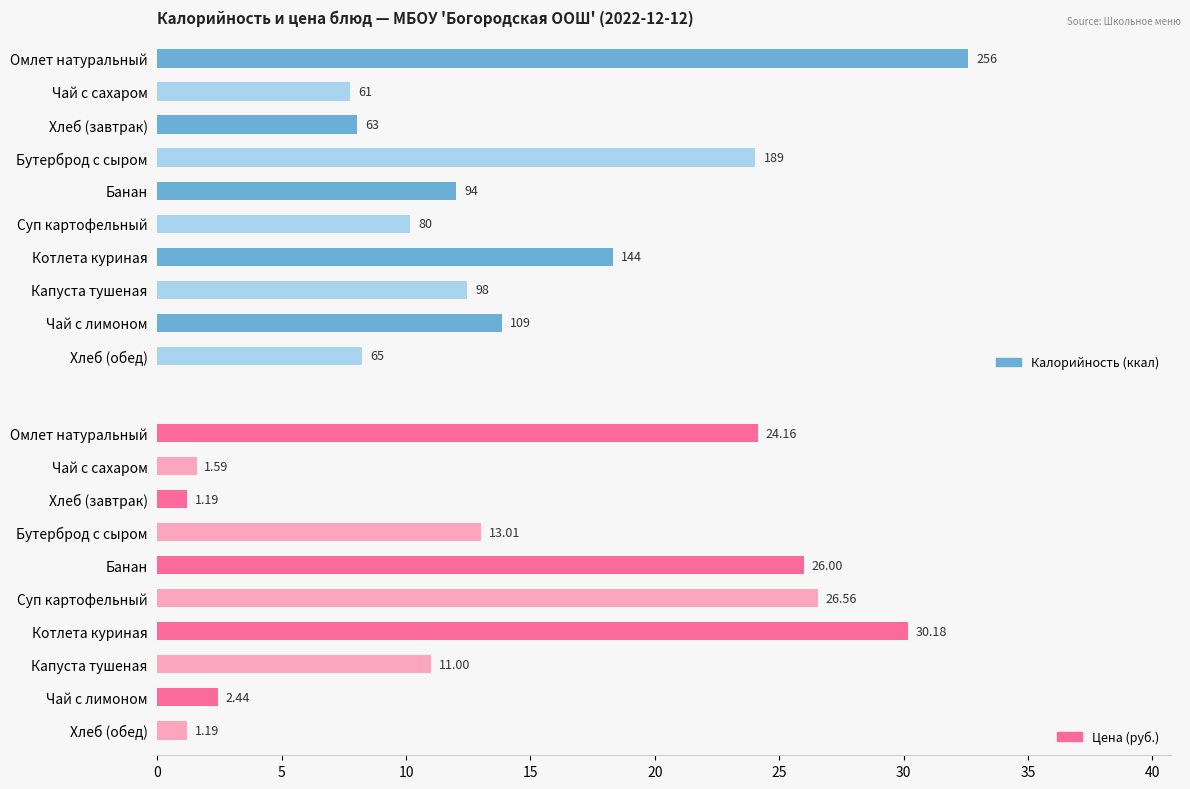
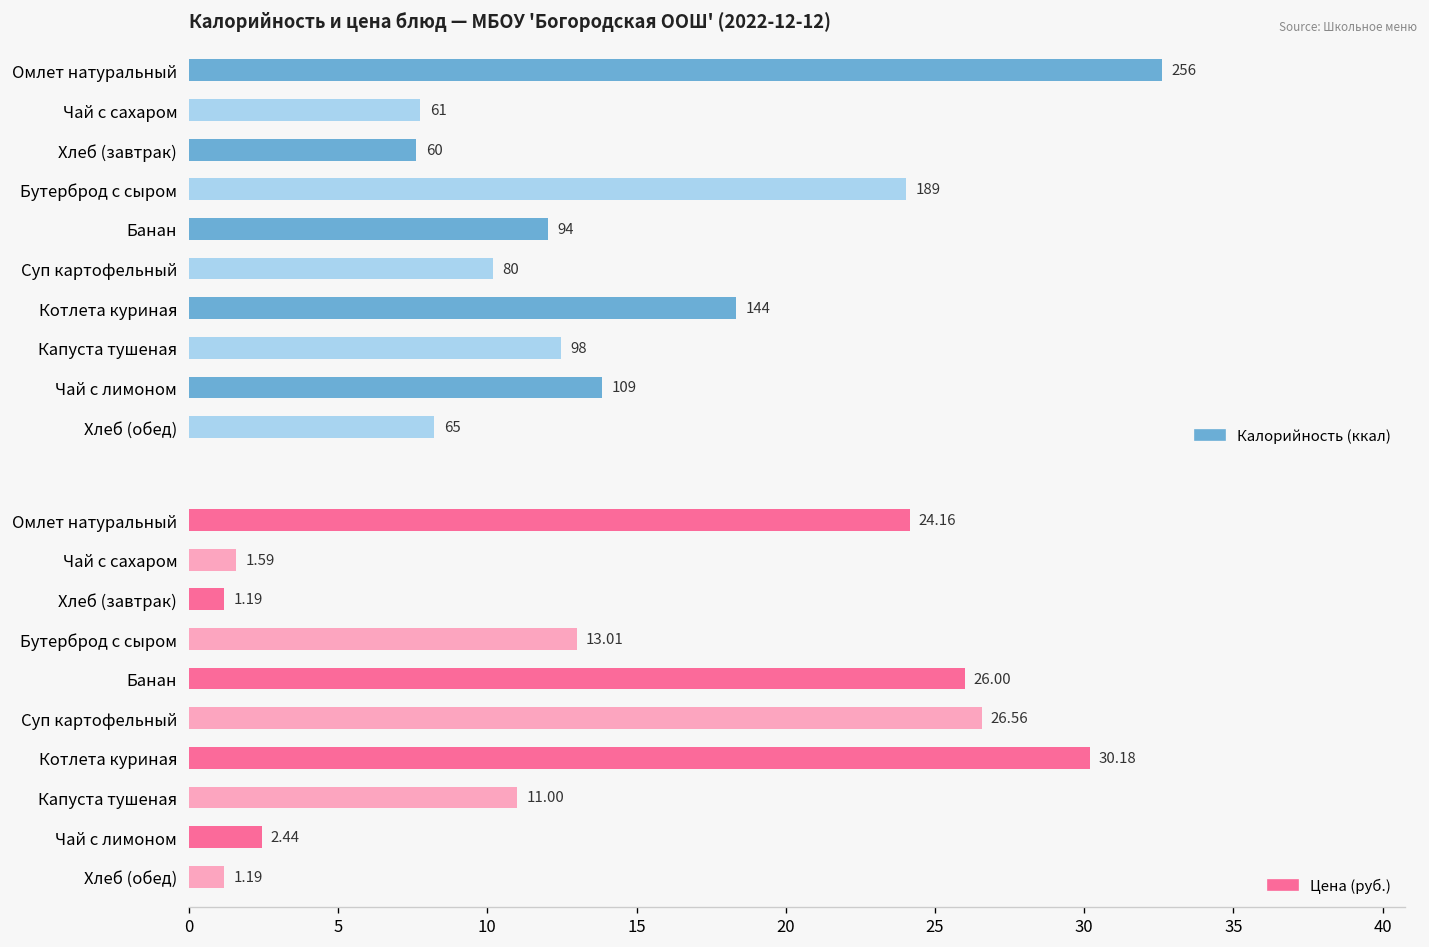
Калорийность и цена блюд — МБОУ 'Богородская ООШ' (2022-12-12), Хлеб (завтрак): 63 -> 60
